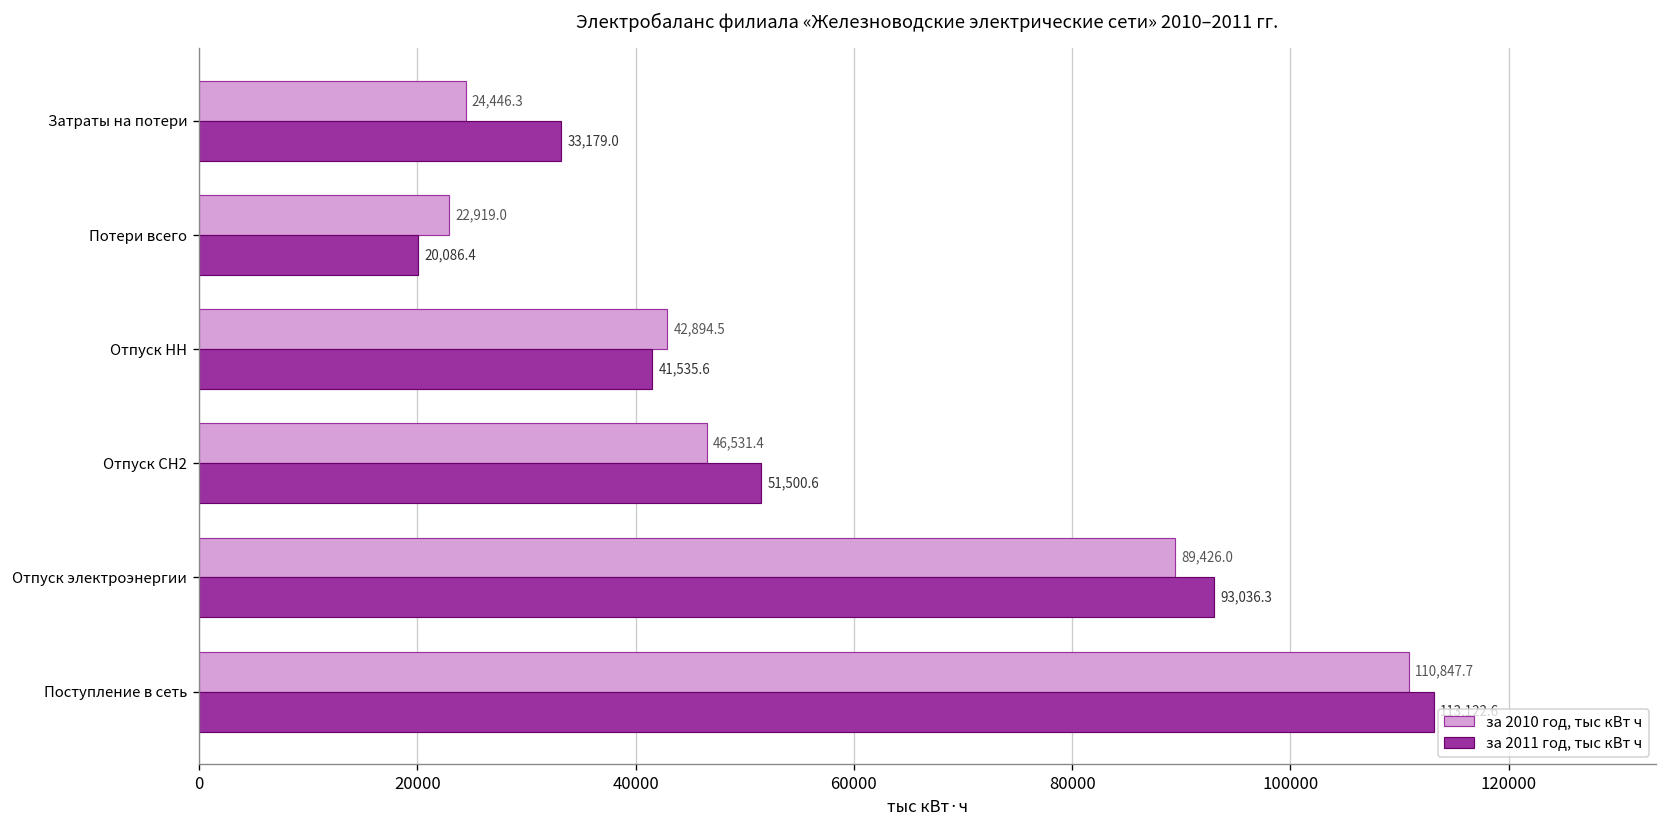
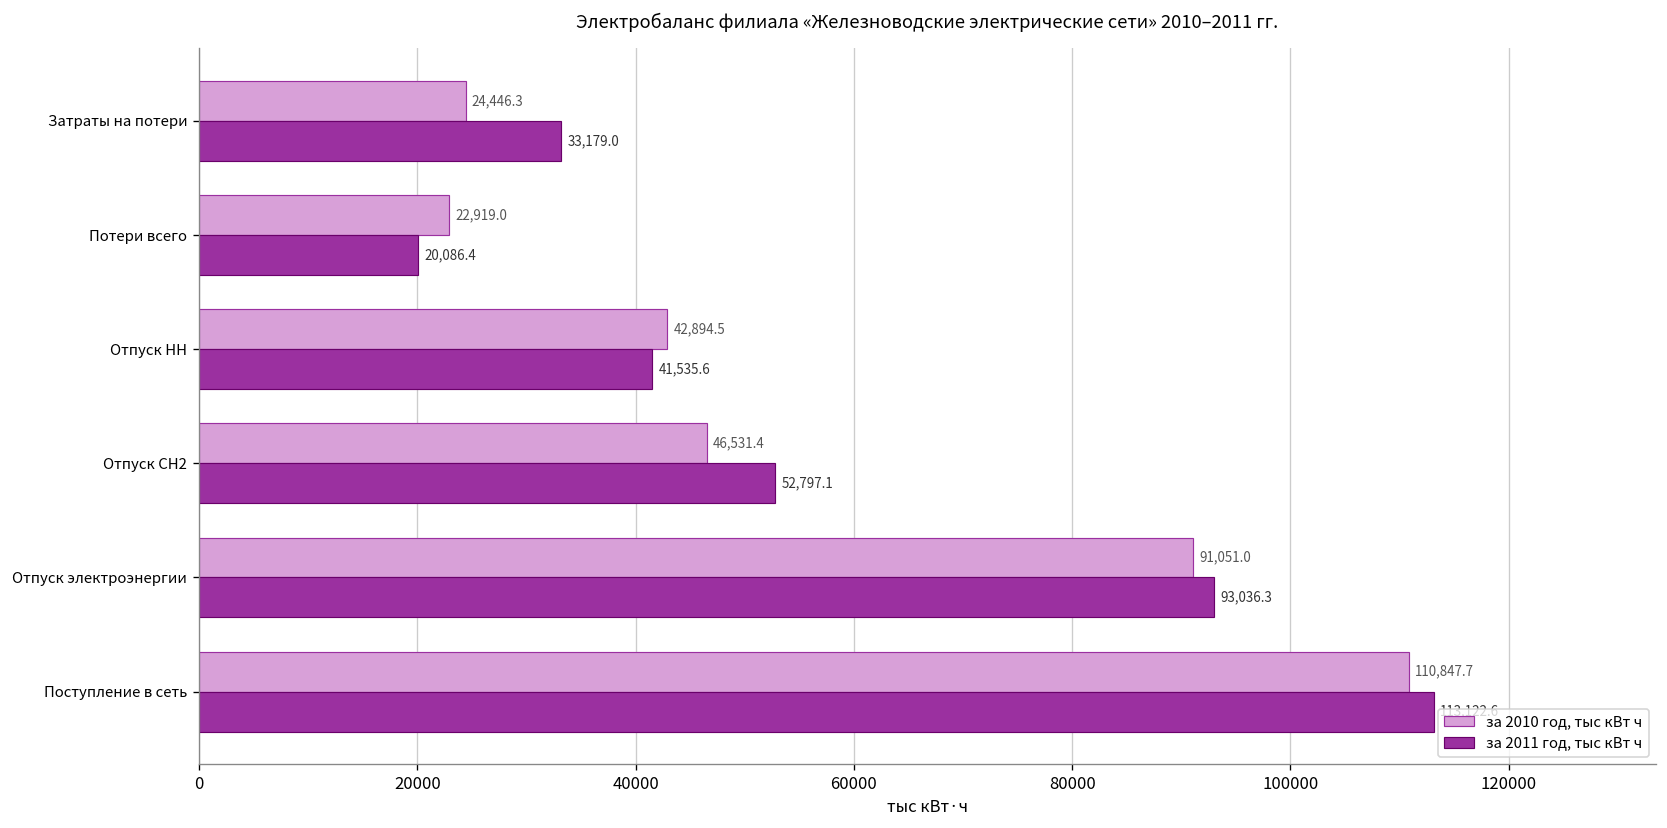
за 2011 год, тыс кВт ч, Отпуск СН2: 51,500.6 -> 52,797.1
за 2010 год, тыс кВт ч, Отпуск электроэнергии: 89,426.0 -> 91,051.0
